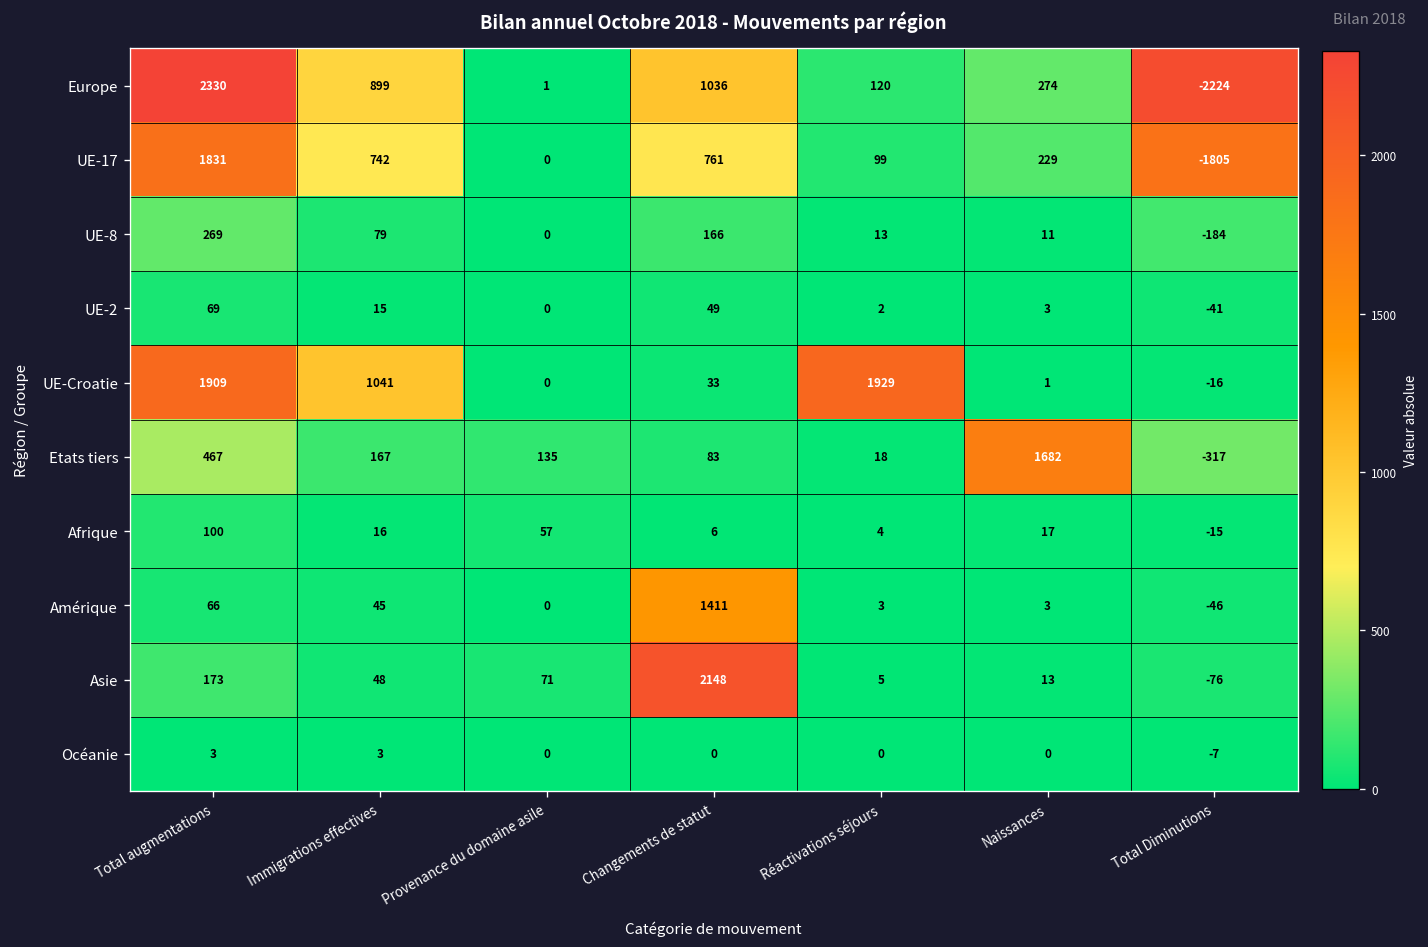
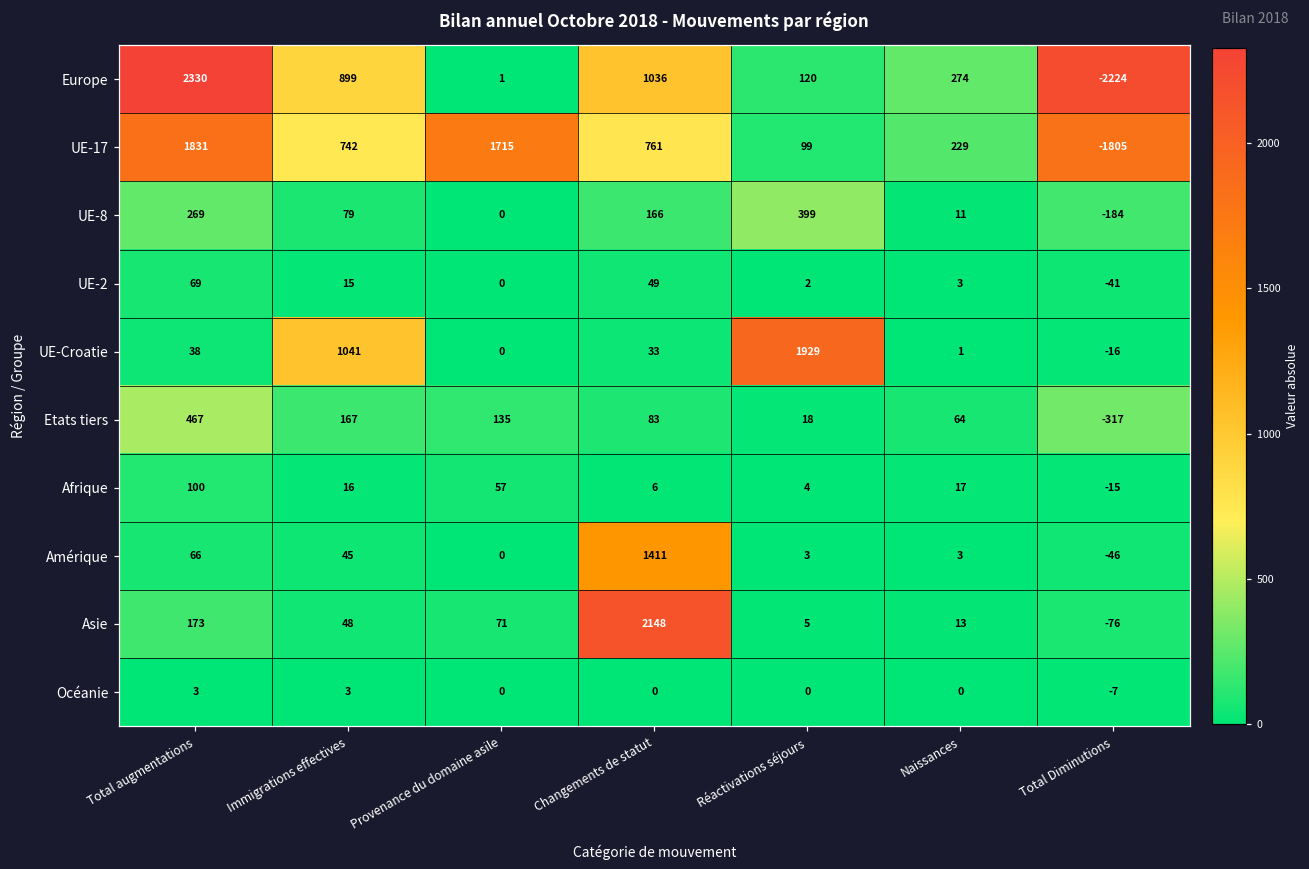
UE-17, Provenance du domaine asile: 0 -> 1715
UE-8, Réactivations séjours: 13 -> 399
UE-Croatie, Total augmentations: 1909 -> 38
Etats tiers, Naissances: 1682 -> 64
